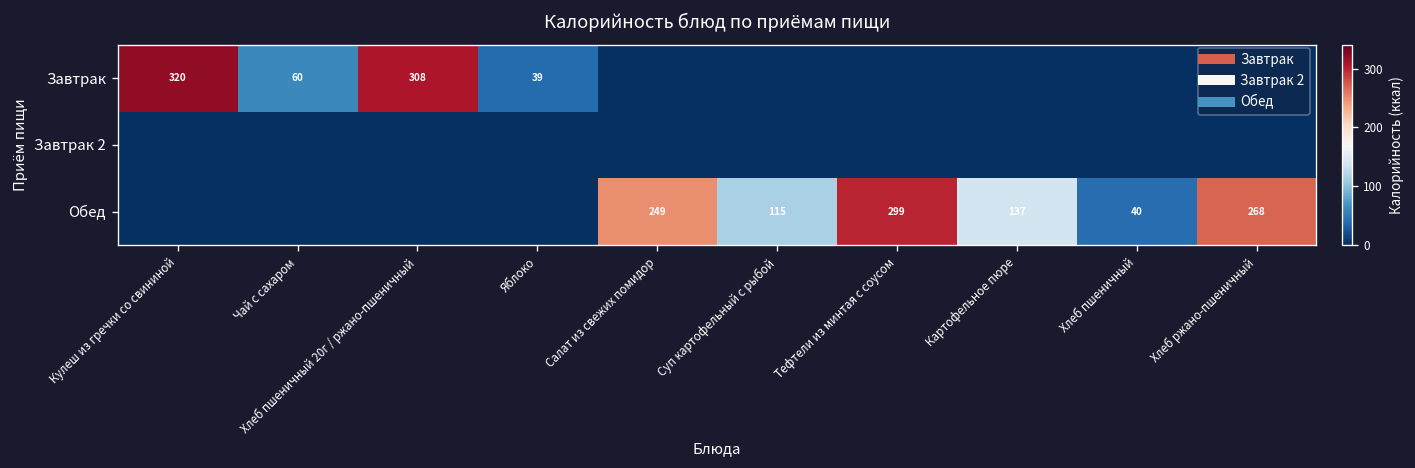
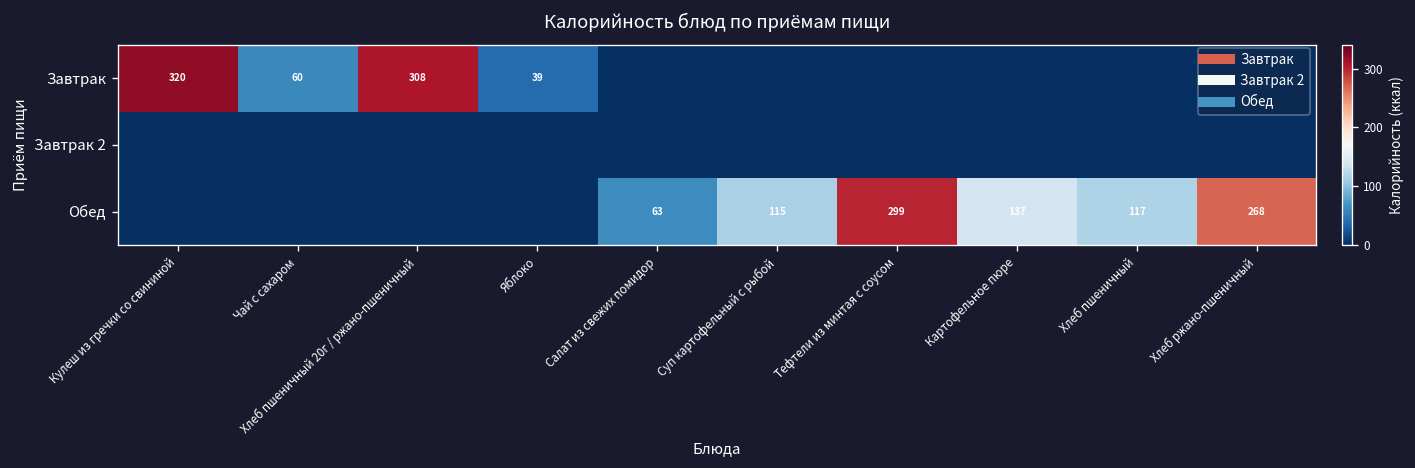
Обед, Салат из свежих помидор: 249 -> 63
Обед, Хлеб пшеничный: 40 -> 117
